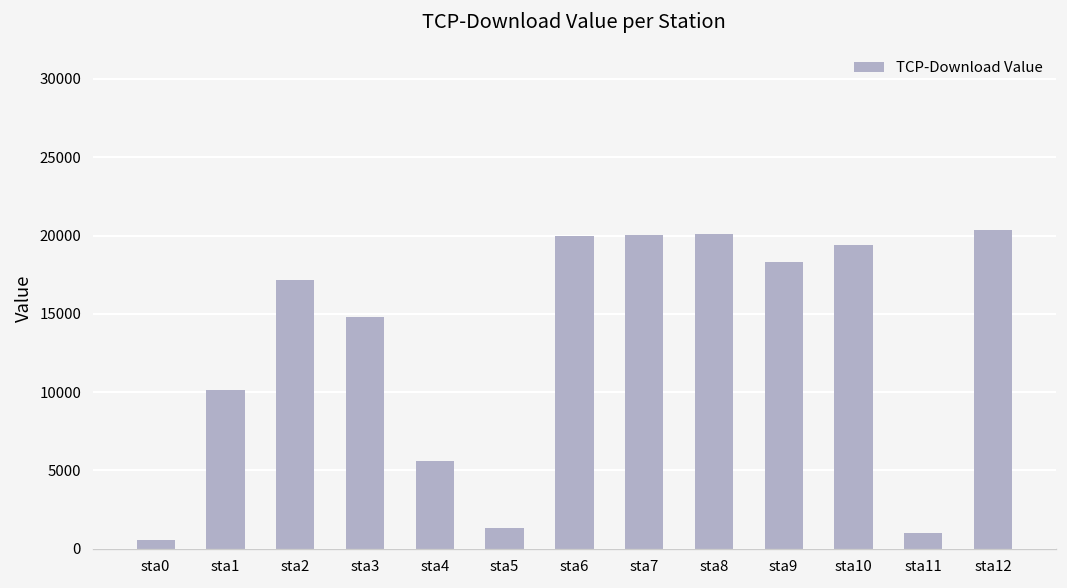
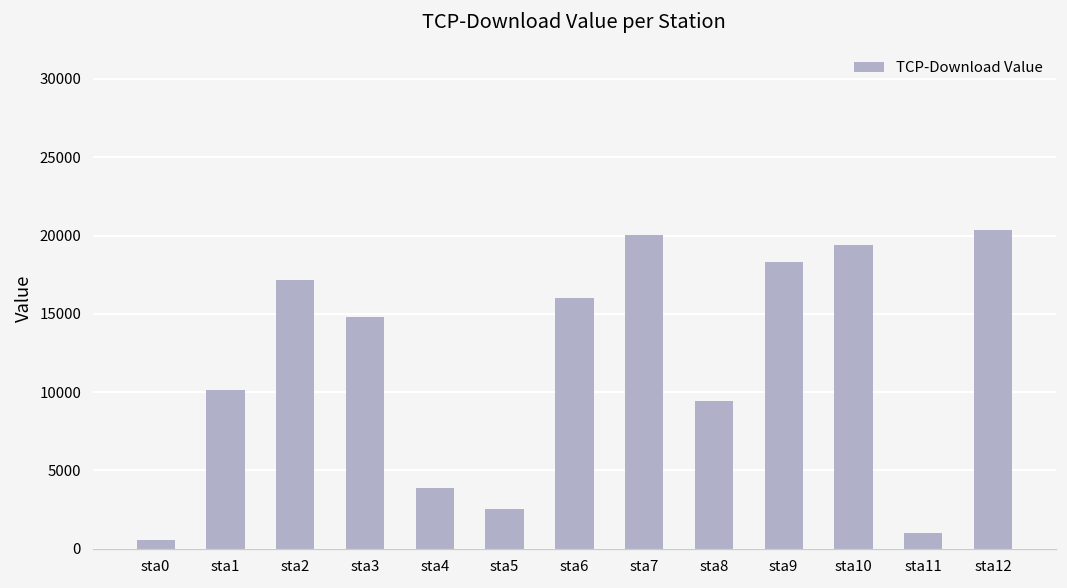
sta4: 5600 -> 3900
sta5: 1300 -> 2600
sta6: 19900 -> 16000
sta8: 20100 -> 9400
